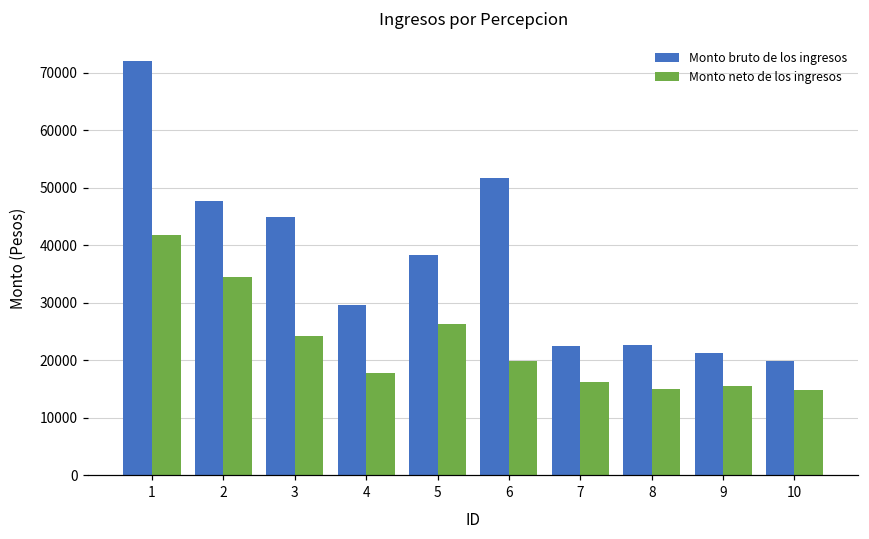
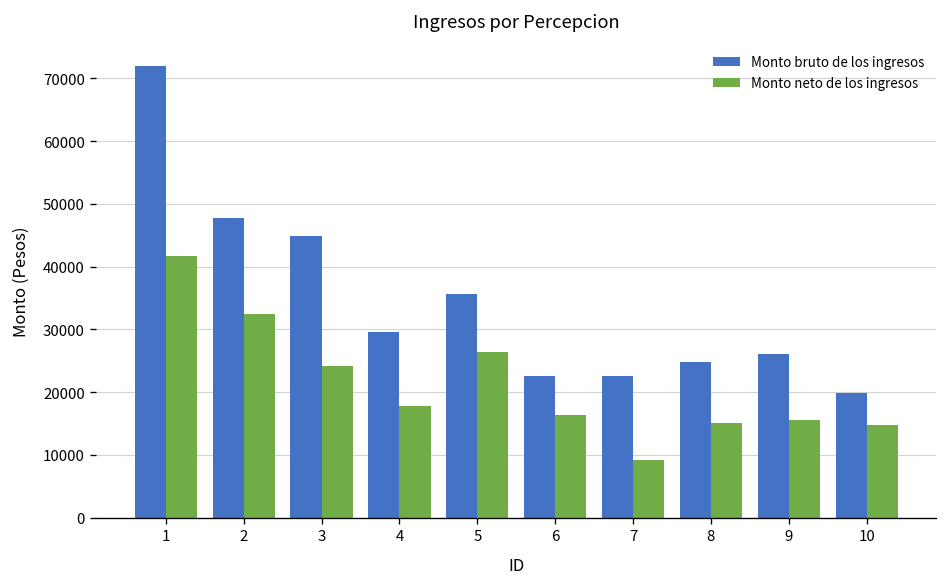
Monto neto de los ingresos, 2: 35000 -> 32000
Monto bruto de los ingresos, 5: 38000 -> 36000
Monto bruto de los ingresos, 6: 52000 -> 23000
Monto neto de los ingresos, 6: 20000 -> 16000
Monto neto de los ingresos, 7: 16000 -> 9000
Monto bruto de los ingresos, 8: 23000 -> 25000
Monto bruto de los ingresos, 9: 21000 -> 26000
